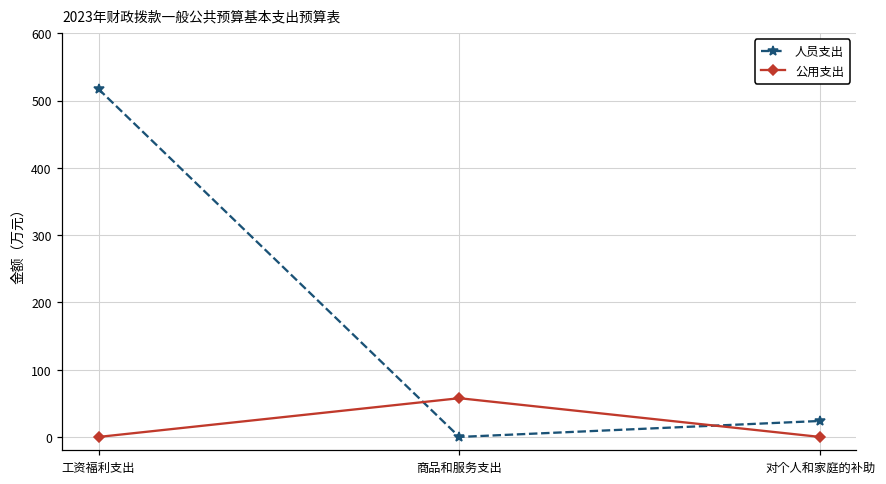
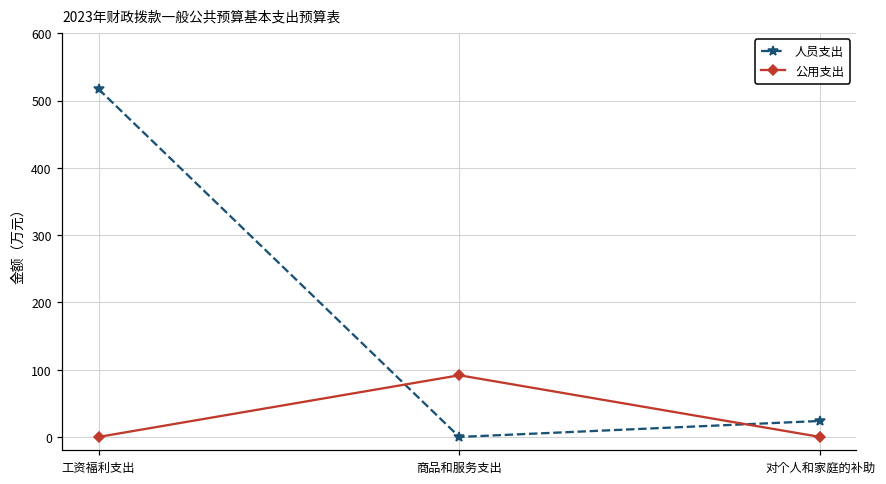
公用支出, 商品和服务支出: 60 -> 90
